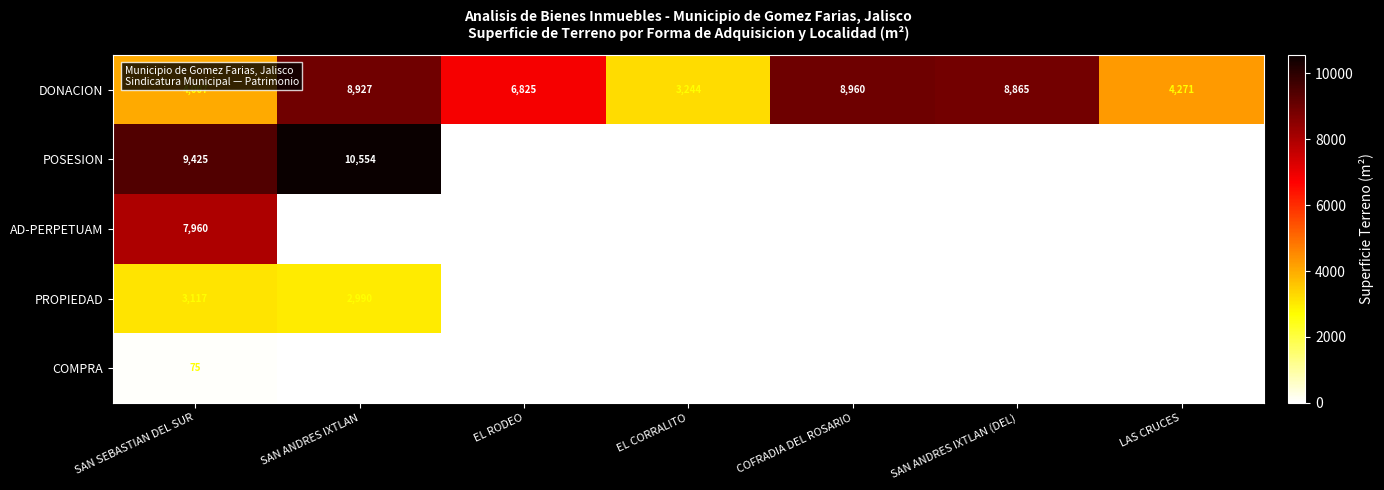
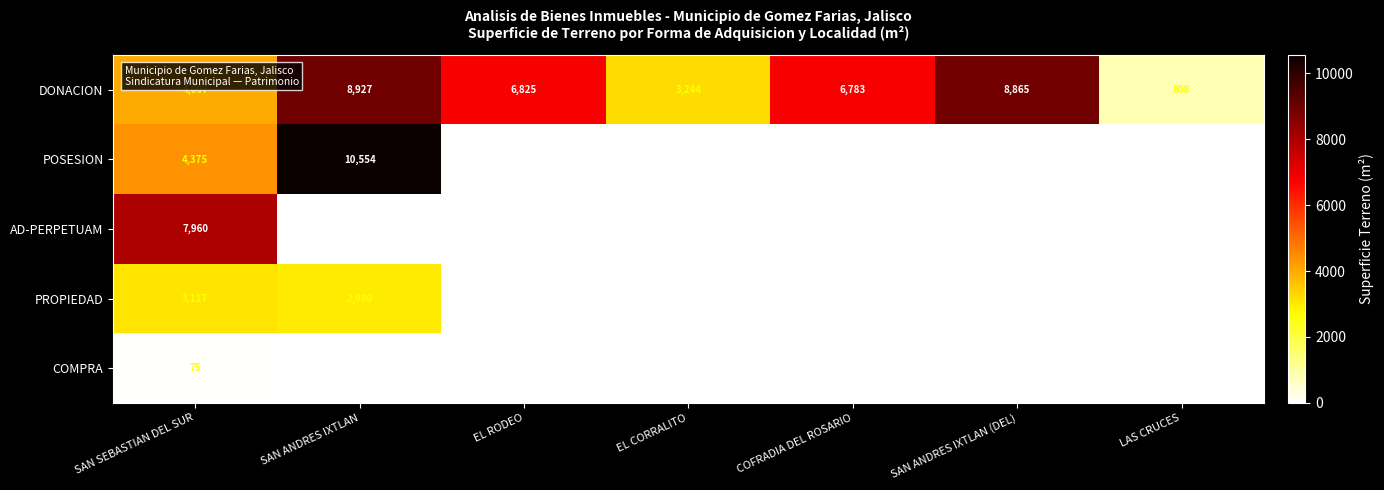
DONACION, COFRADIA DEL ROSARIO: 8,960 -> 6,783
DONACION, LAS CRUCES: 4,271 -> 808
POSESION, SAN SEBASTIAN DEL SUR: 9,425 -> 4,375
